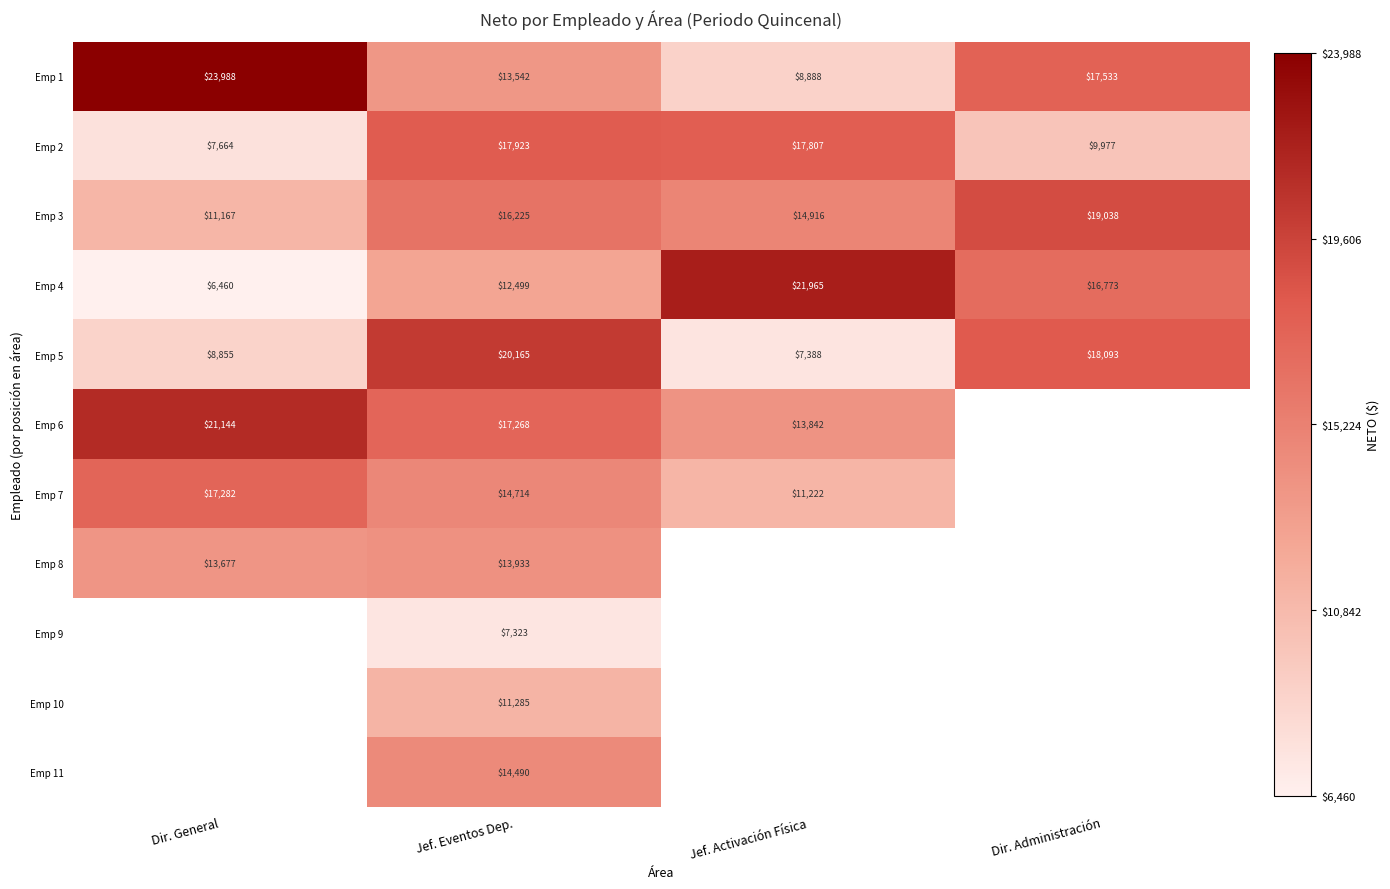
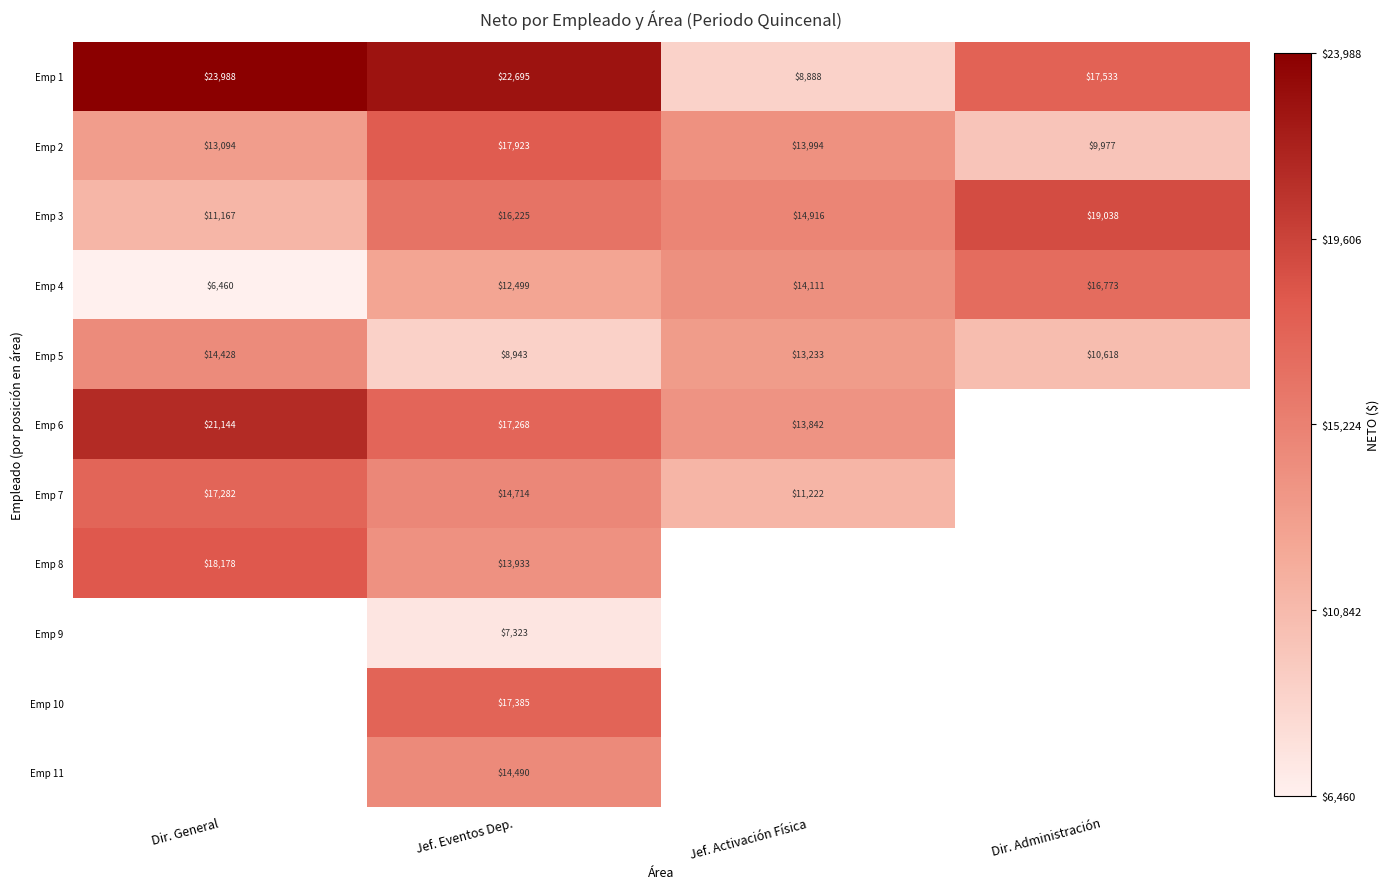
Emp 1, Jef. Eventos Dep.: $13,542 -> $22,695
Emp 2, Dir. General: $7,664 -> $13,094
Emp 2, Jef. Activación Física: $17,807 -> $13,994
Emp 4, Jef. Activación Física: $21,965 -> $14,111
Emp 5, Dir. General: $8,855 -> $14,428
Emp 5, Jef. Eventos Dep.: $20,165 -> $8,943
Emp 5, Jef. Activación Física: $7,388 -> $13,233
Emp 5, Dir. Administración: $18,093 -> $10,618
Emp 8, Dir. General: $13,677 -> $18,178
Emp 10, Jef. Eventos Dep.: $11,285 -> $17,385
